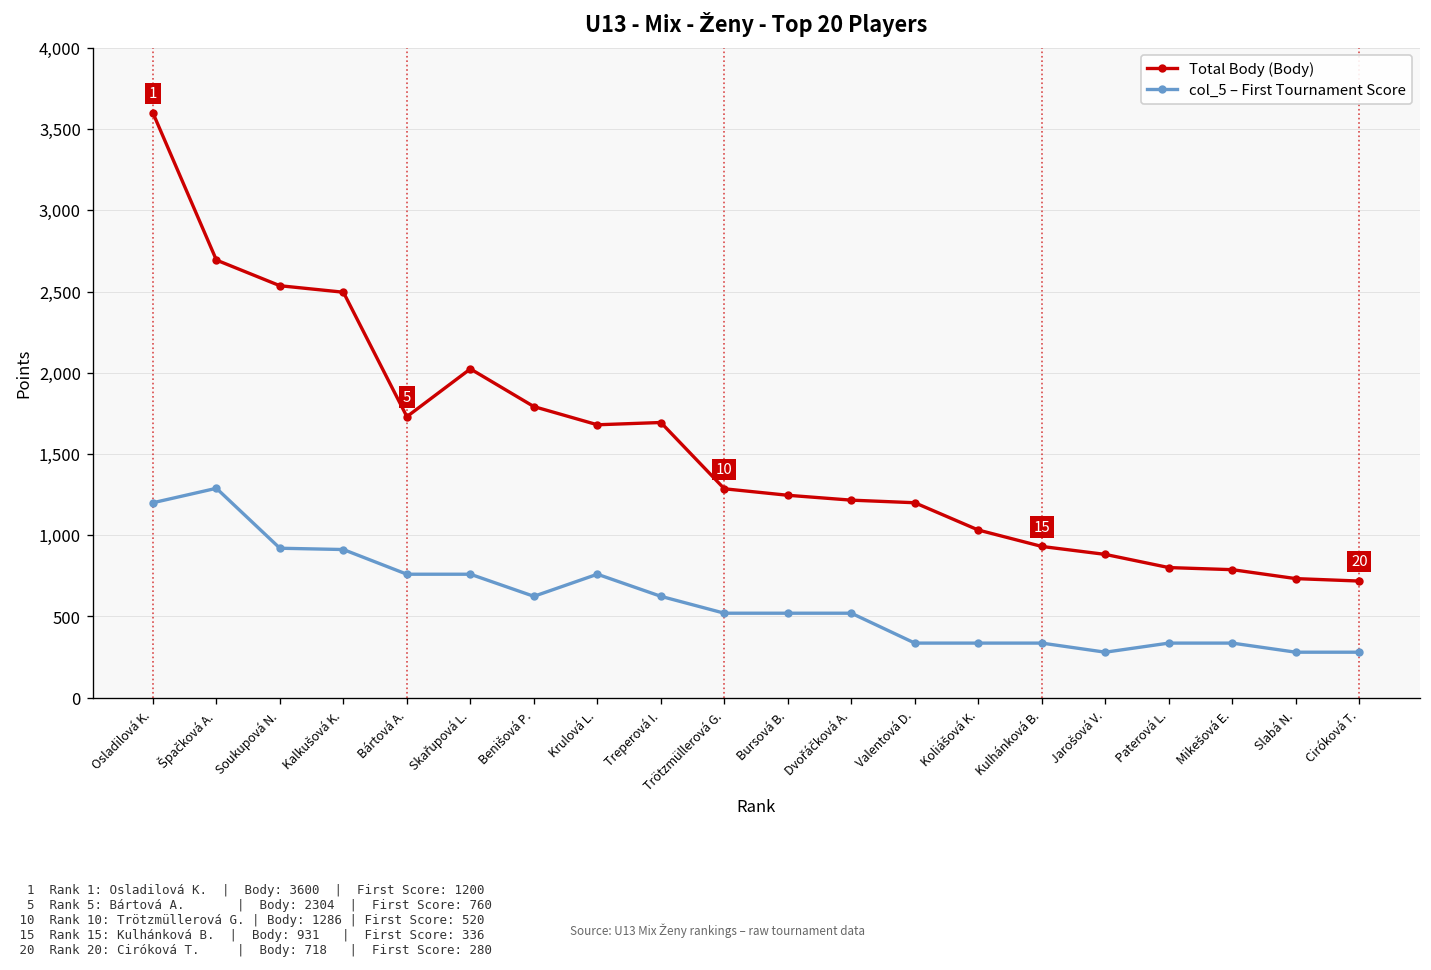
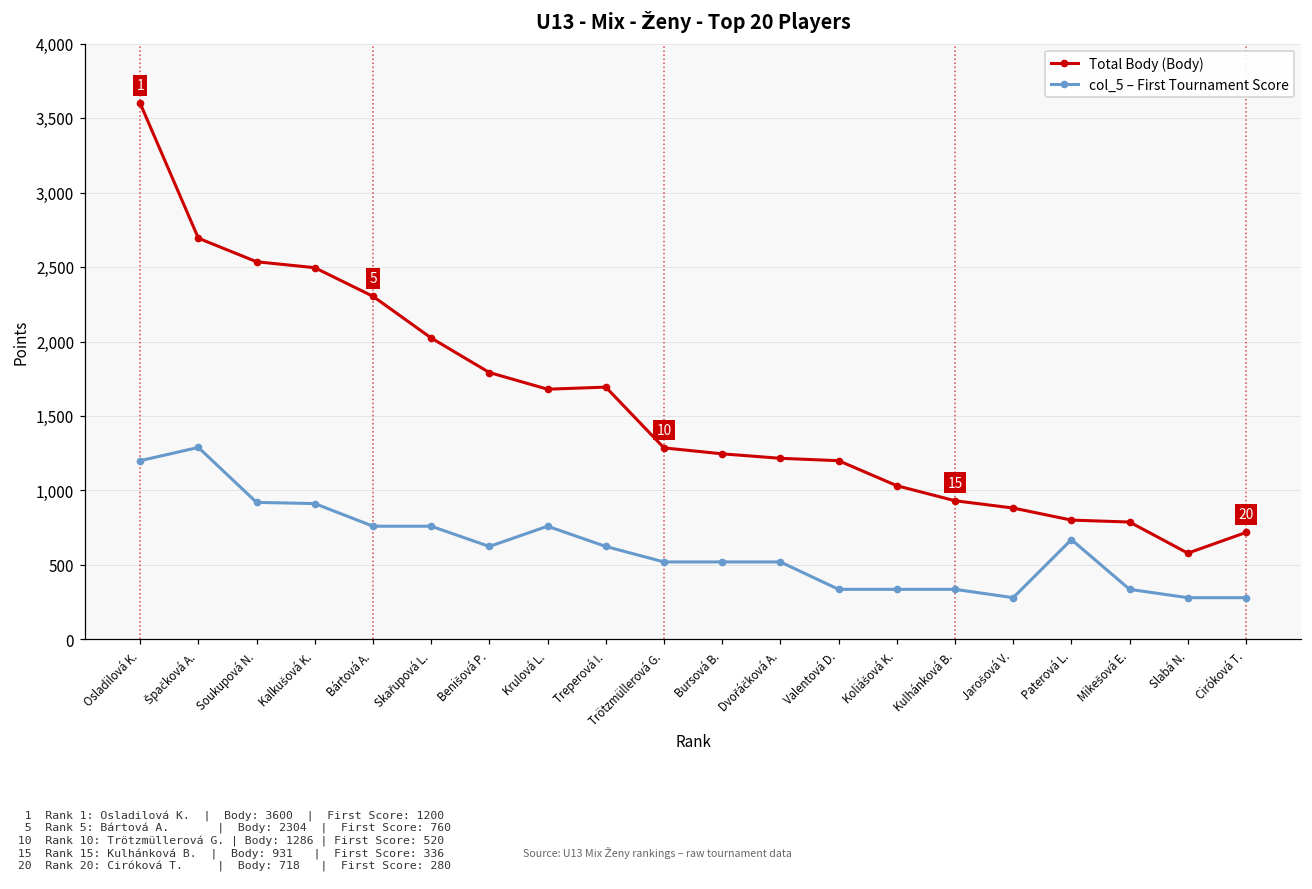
Total Body (Body), Bártová A.: 1,730 -> 2,300
col_5 – First Tournament Score, Paterová L.: 340 -> 670
Total Body (Body), Slabá N.: 730 -> 580
